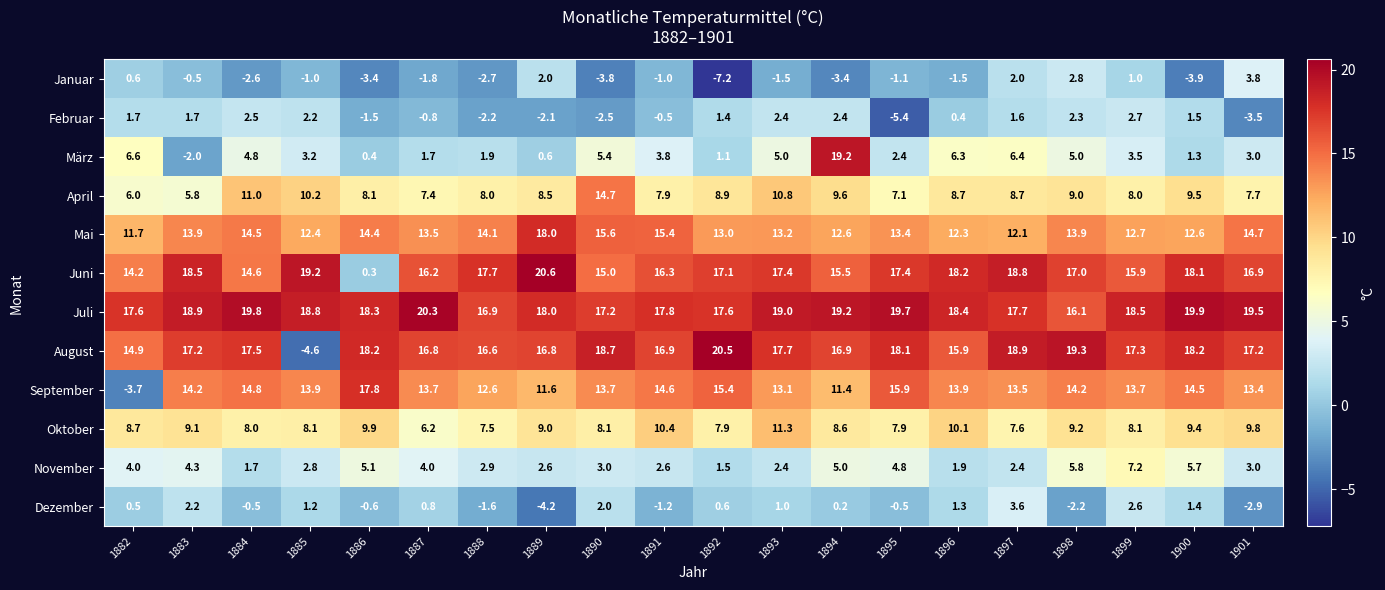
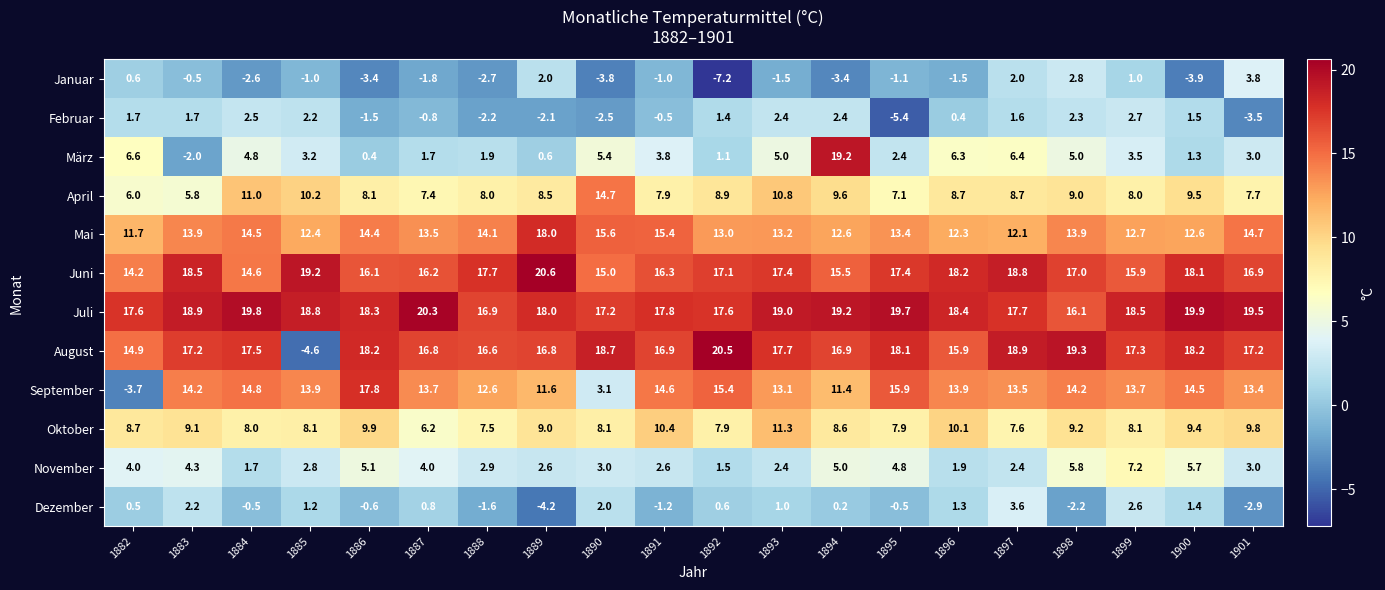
Juni, 1886: 0.3 -> 16.1
September, 1890: 13.7 -> 3.1
